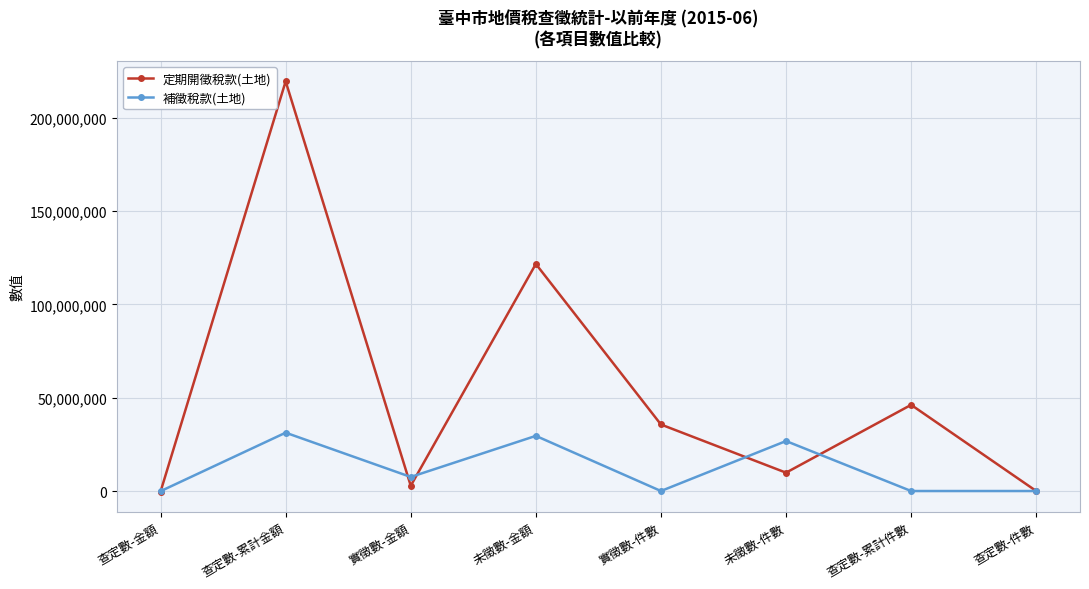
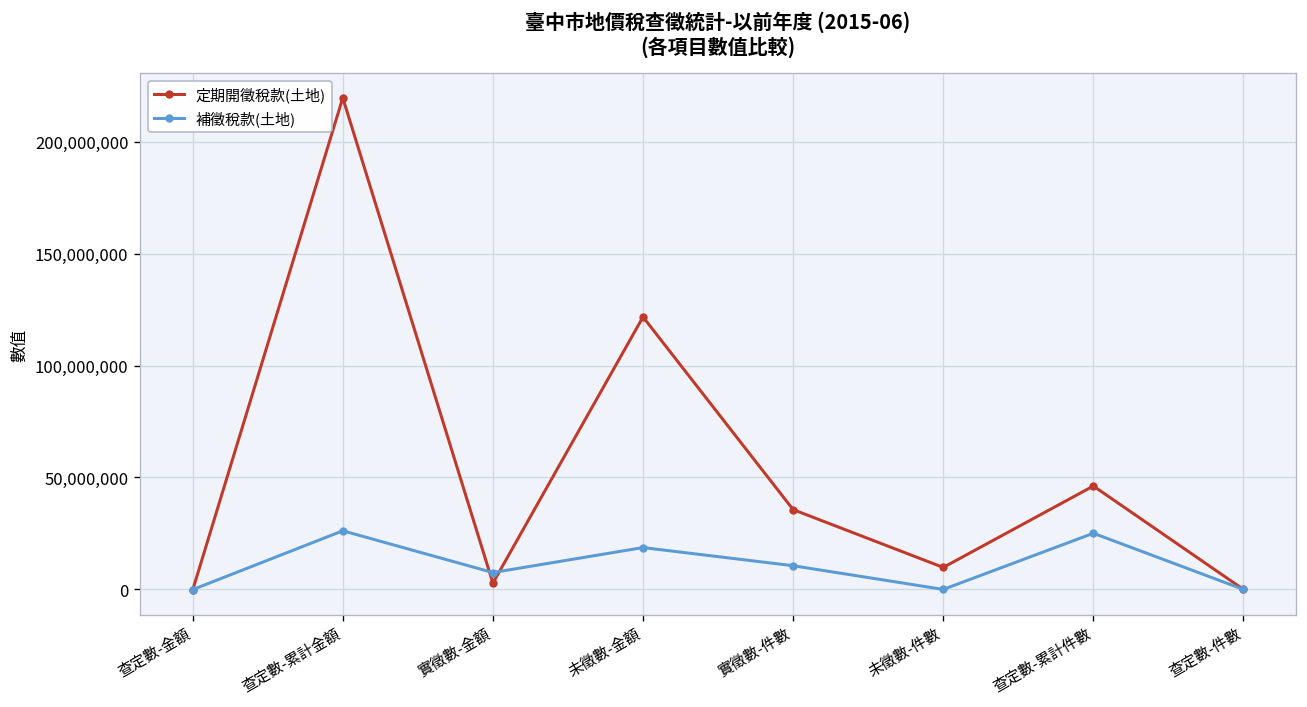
補徵稅款(土地), 查定數-累計金額: 31,000,000 -> 26,000,000
補徵稅款(土地), 未徵數-金額: 30,000,000 -> 19,000,000
補徵稅款(土地), 實徵數-件數: 0 -> 11,000,000
補徵稅款(土地), 未徵數-件數: 27,000,000 -> 0
補徵稅款(土地), 查定數-累計件數: 0 -> 25,000,000
